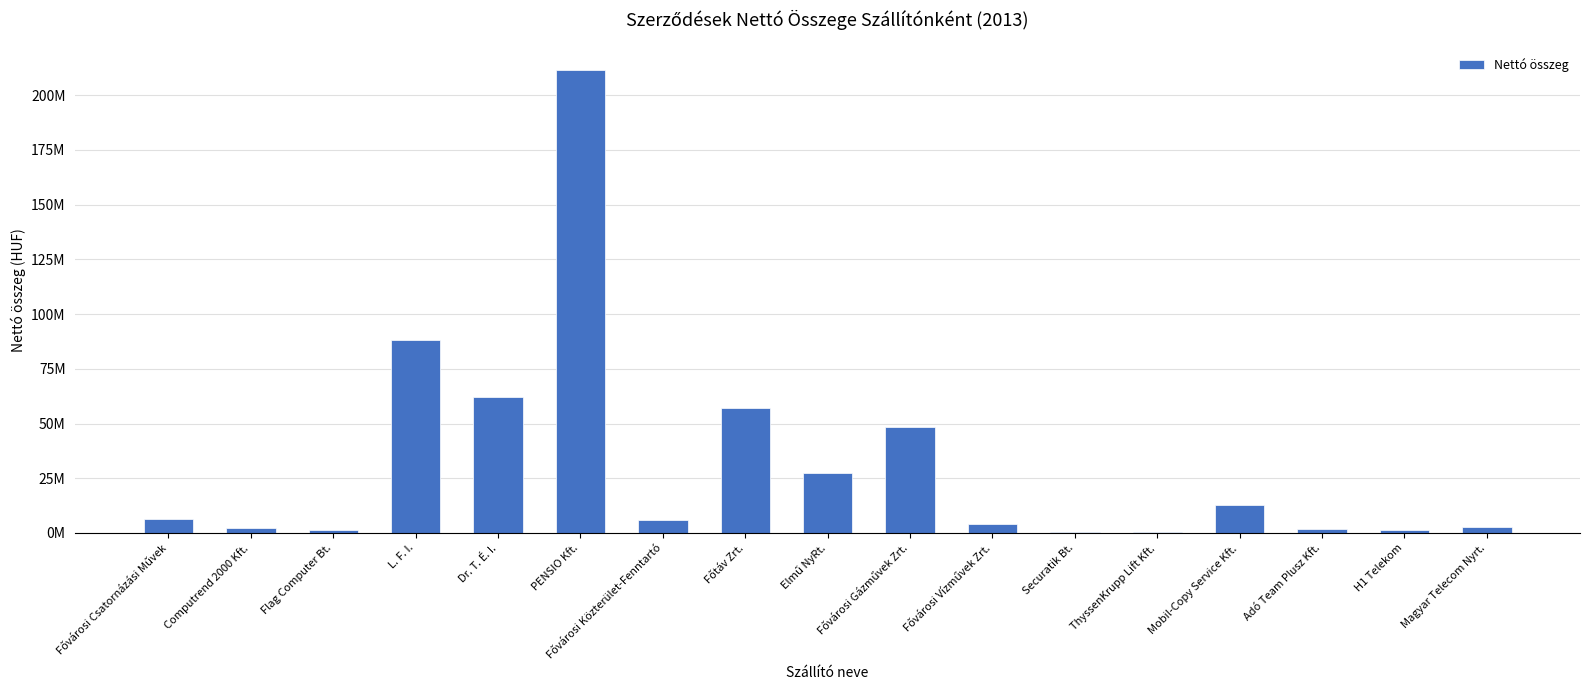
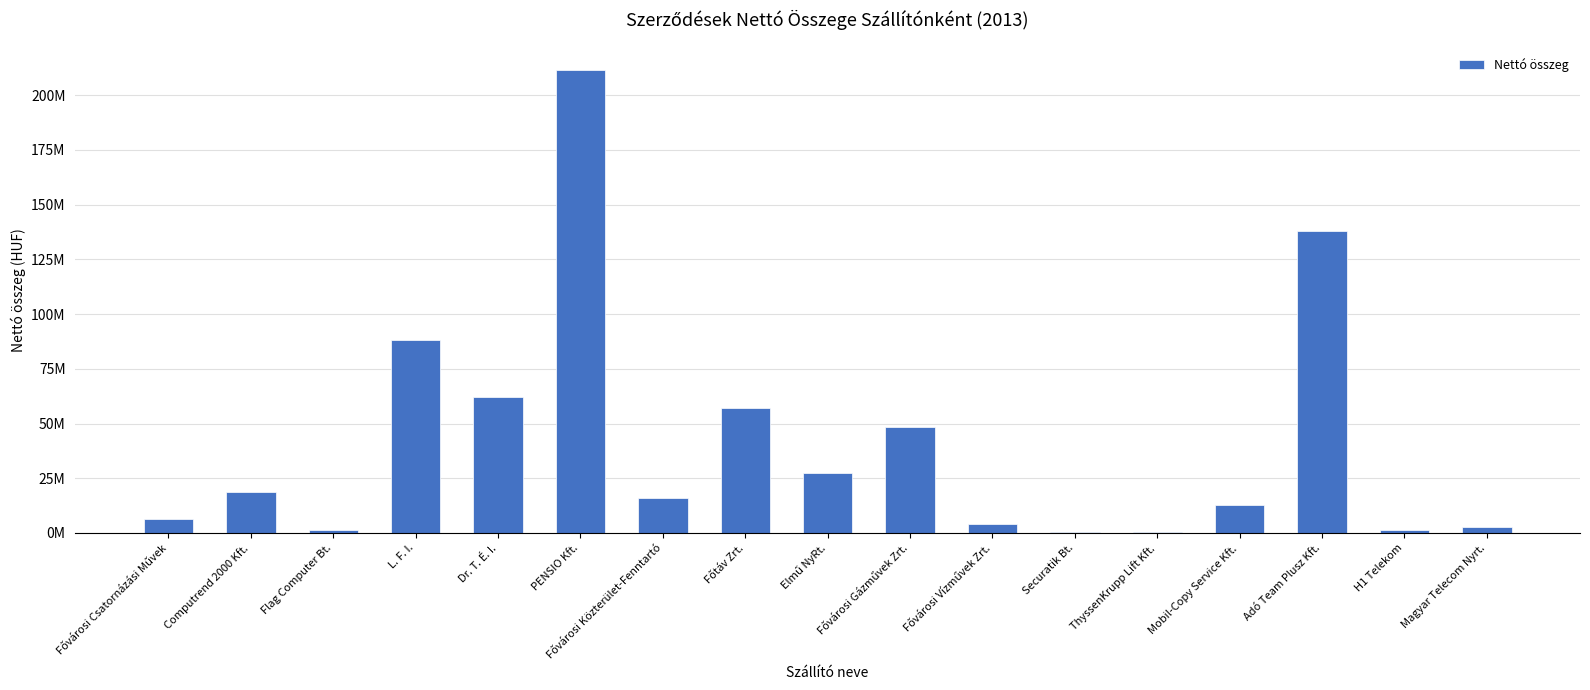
Computrend 2000 Kft.: 2000000 -> 19000000
Fővárosi Közterület-Fenntartó: 6000000 -> 16000000
Adó Team Plusz Kft.: 2000000 -> 138000000
